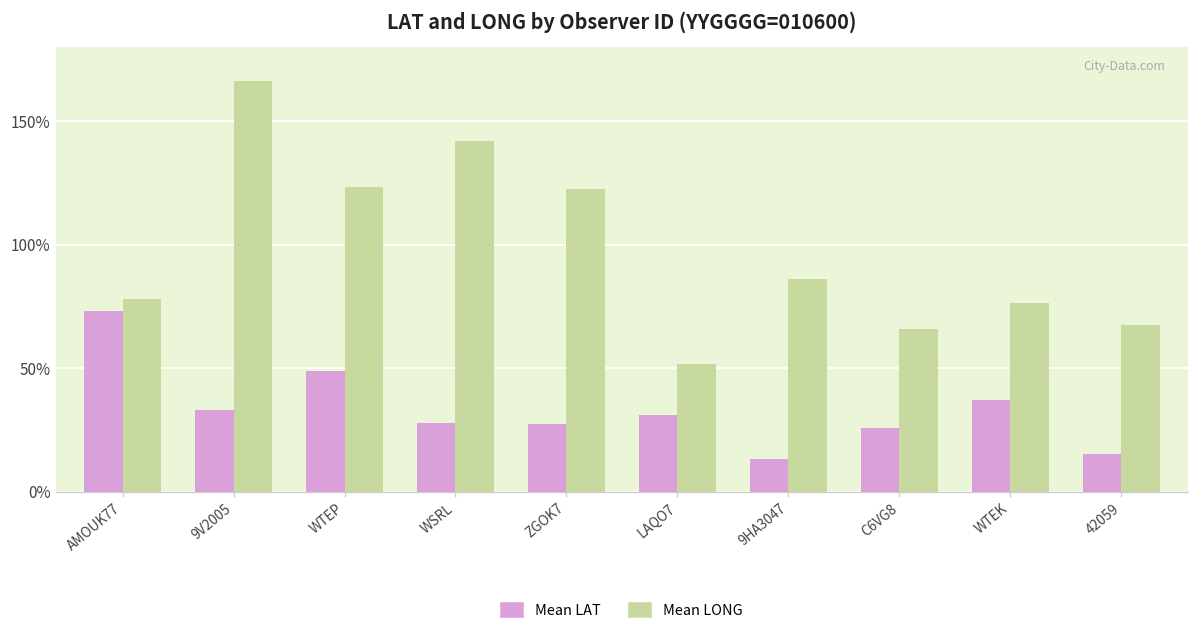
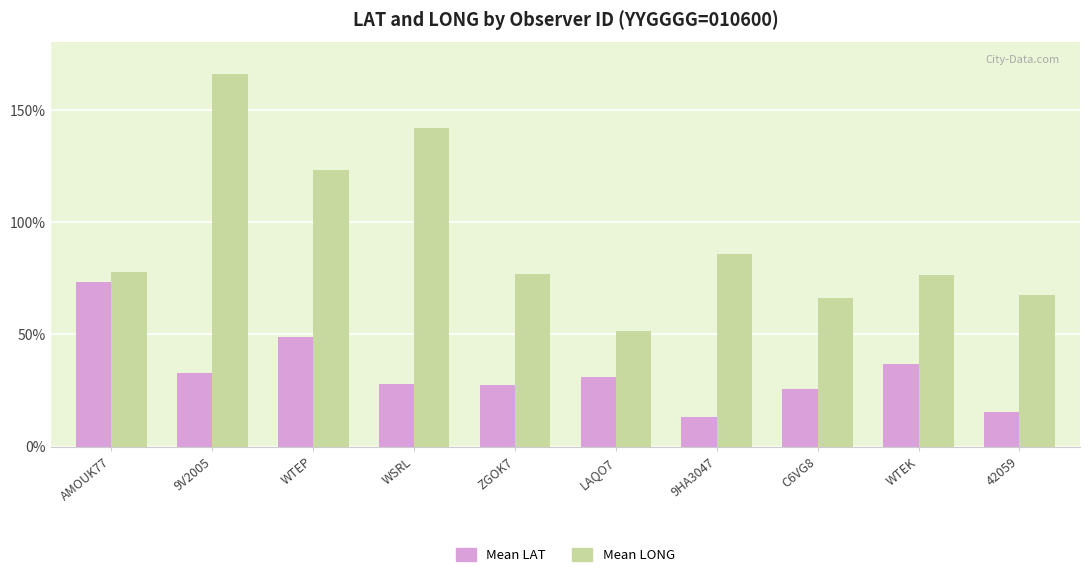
Mean LONG, ZGOK7: 122% -> 77%
